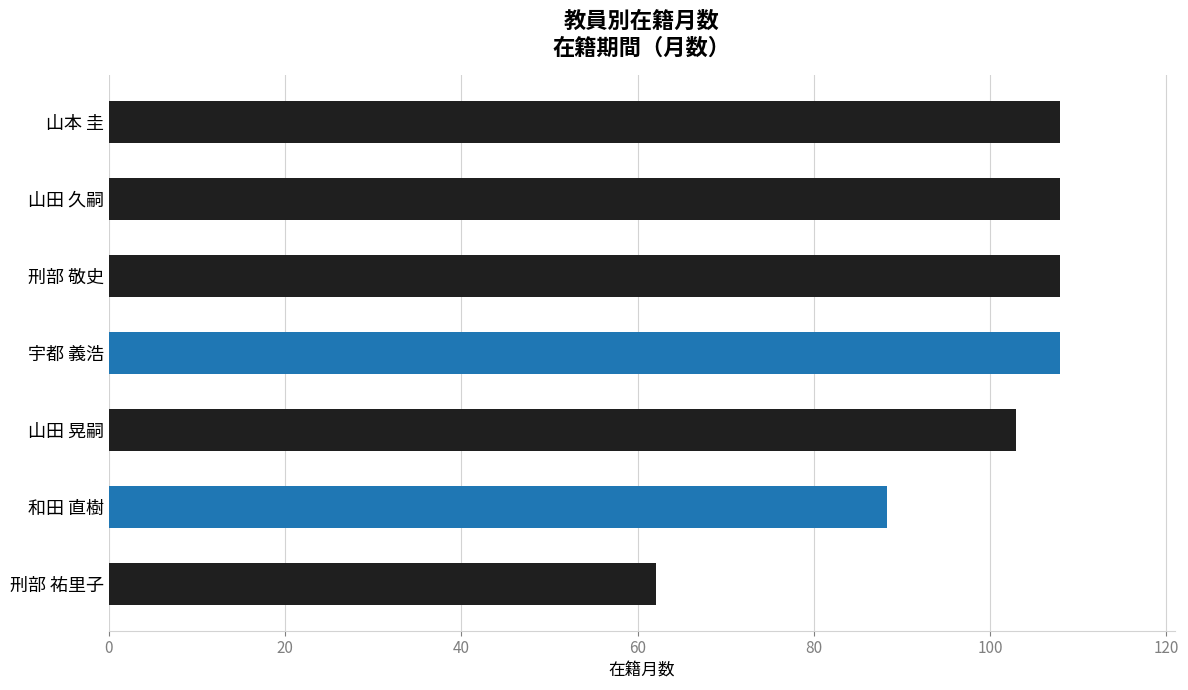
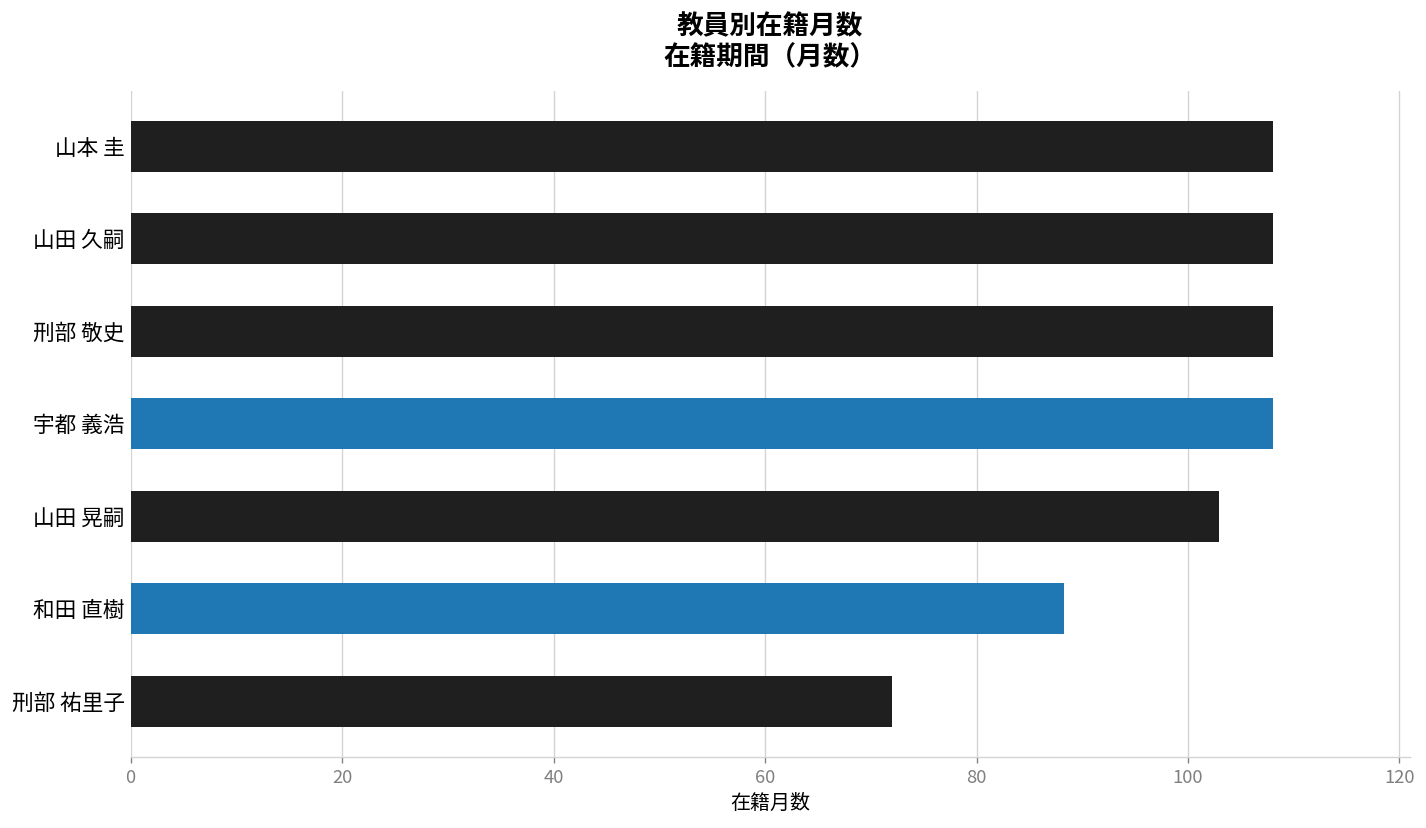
刑部 祐里子: 62 -> 72
